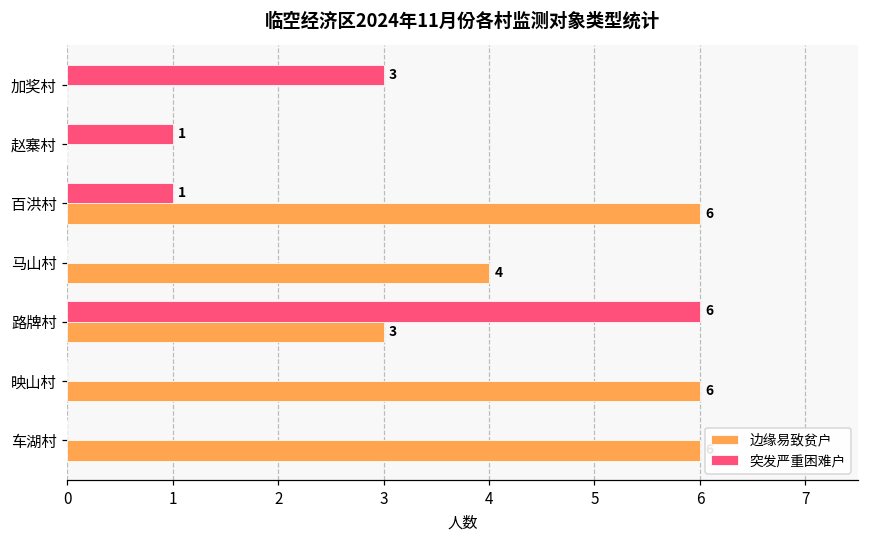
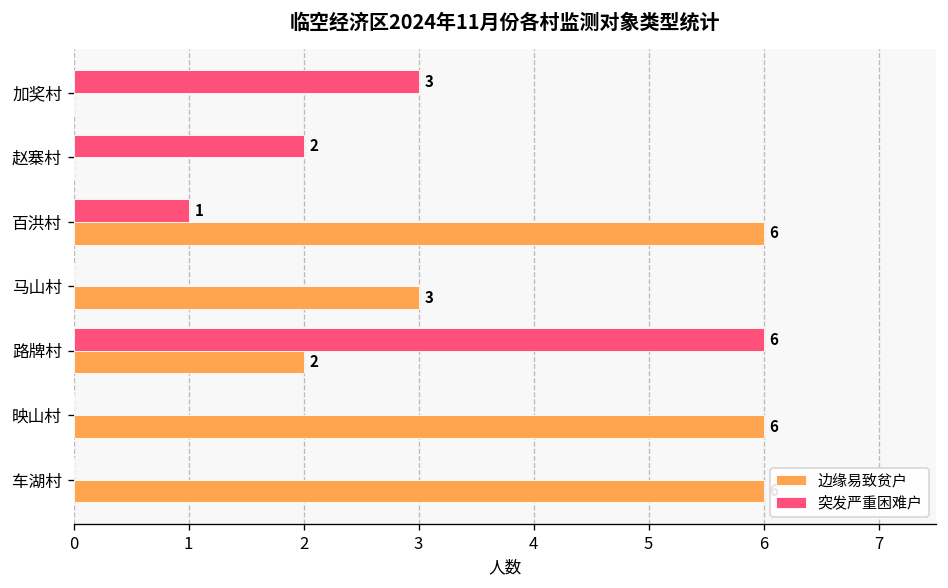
突发严重困难户, 赵寨村: 1 -> 2
边缘易致贫户, 马山村: 4 -> 3
边缘易致贫户, 路牌村: 3 -> 2
